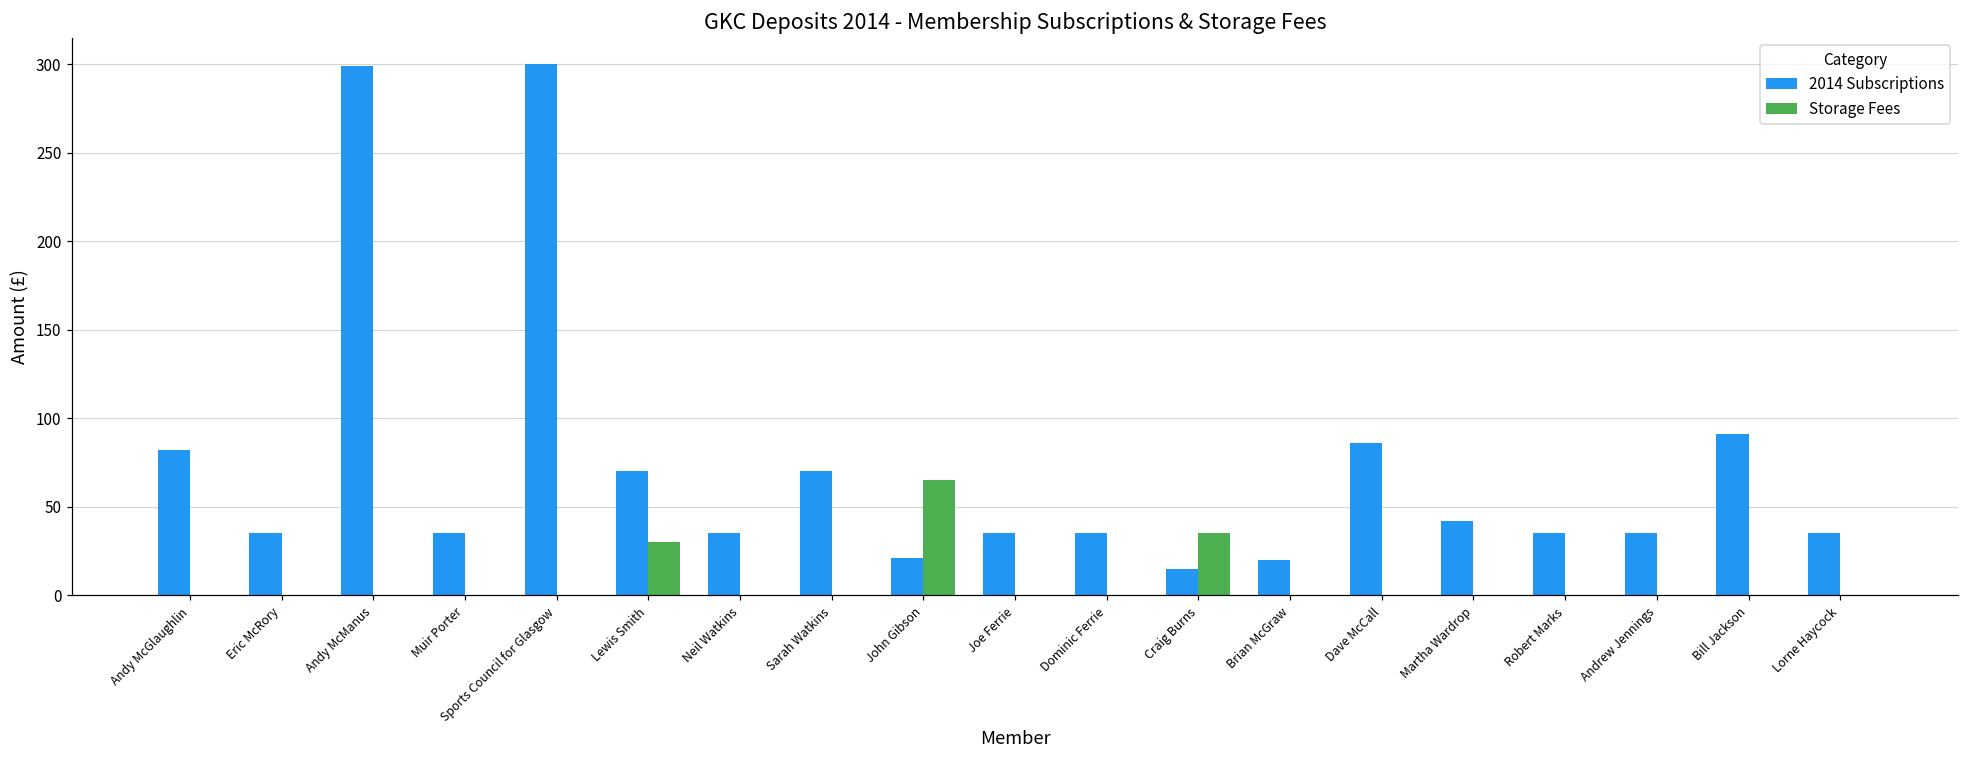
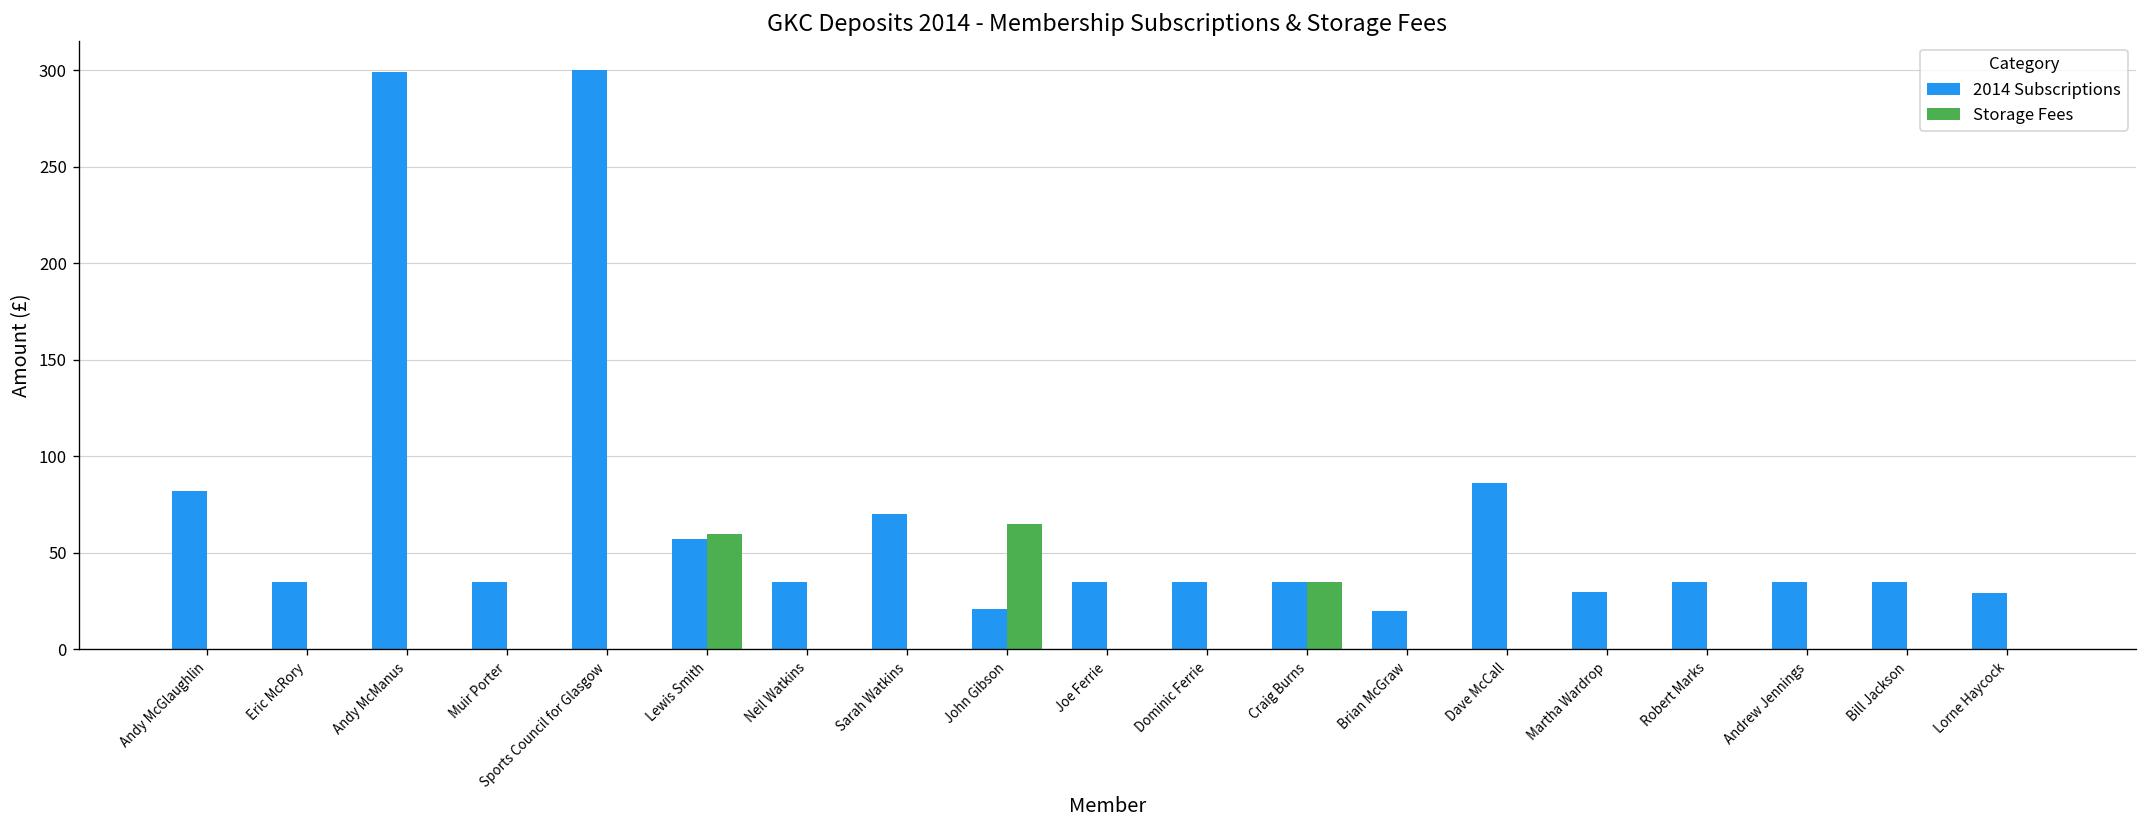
2014 Subscriptions, Lewis Smith: 70 -> 57
Storage Fees, Lewis Smith: 30 -> 60
2014 Subscriptions, Craig Burns: 15 -> 35
2014 Subscriptions, Martha Wardrop: 42 -> 30
2014 Subscriptions, Bill Jackson: 91 -> 35
2014 Subscriptions, Lorne Haycock: 35 -> 29
